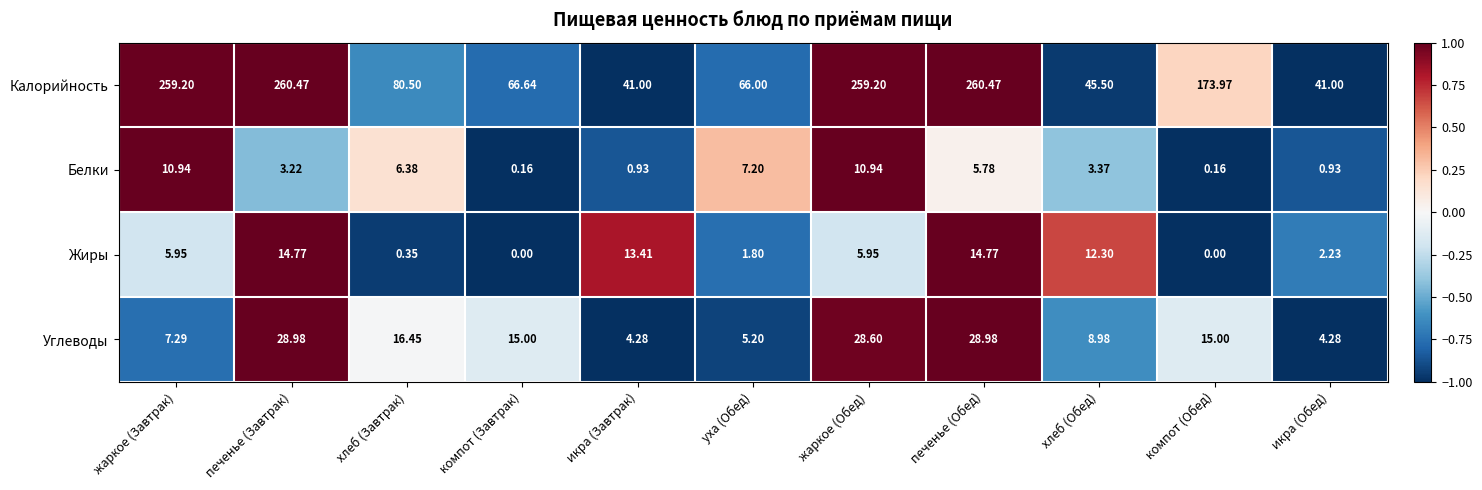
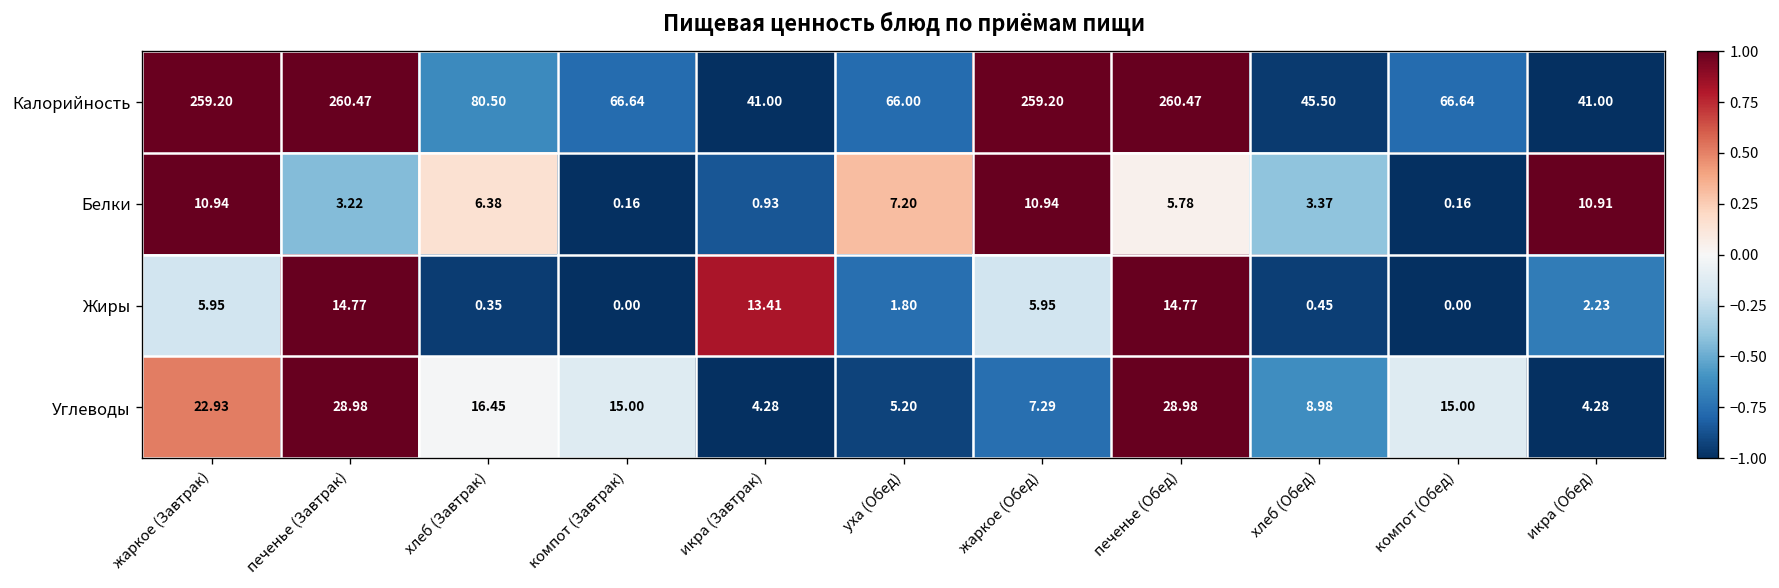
Калорийность, компот (Обед): 173.97 -> 66.64
Белки, икра (Обед): 0.93 -> 10.91
Жиры, хлеб (Обед): 12.30 -> 0.45
Углеводы, жаркое (Завтрак): 7.29 -> 22.93
Углеводы, жаркое (Обед): 28.60 -> 7.29
